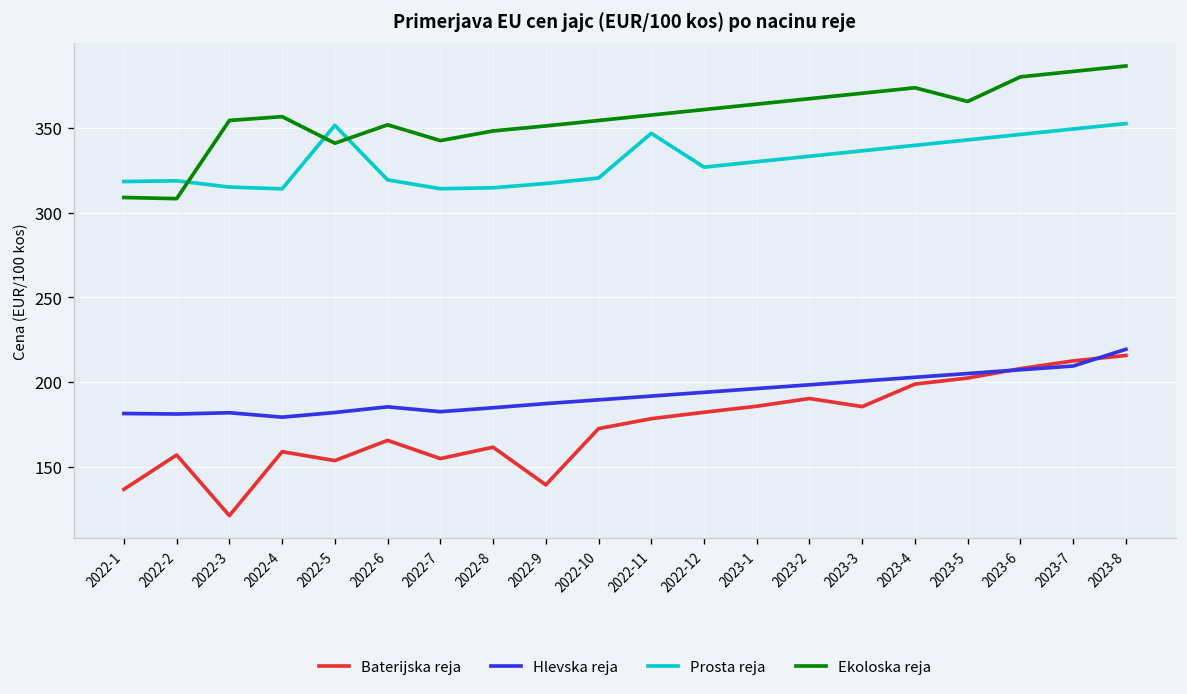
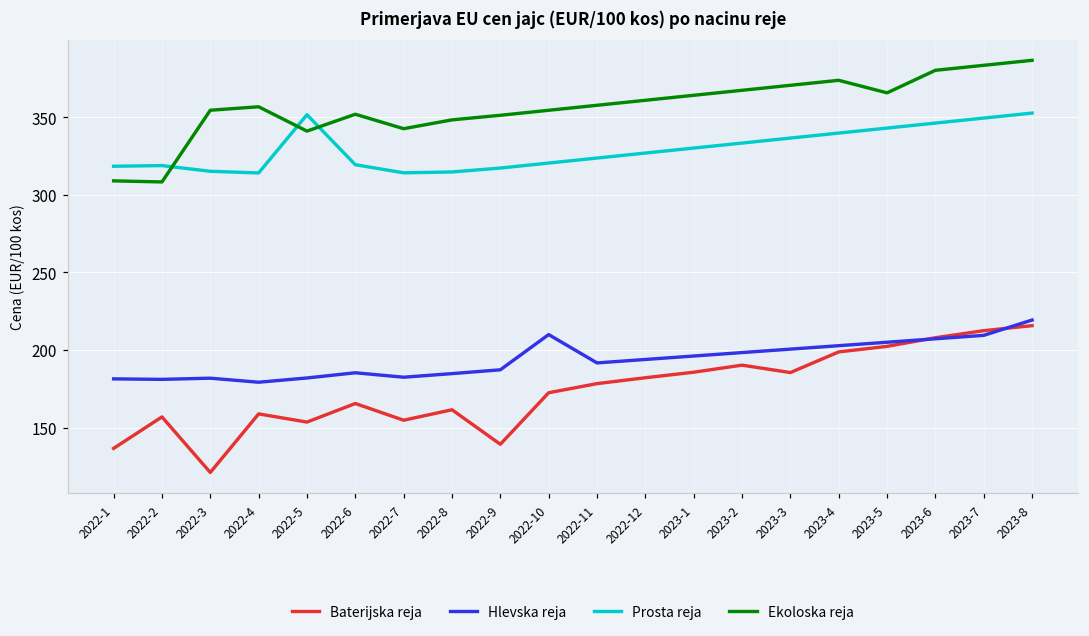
Hlevska reja, 2022-10: 189 -> 210
Prosta reja, 2022-11: 347 -> 324
